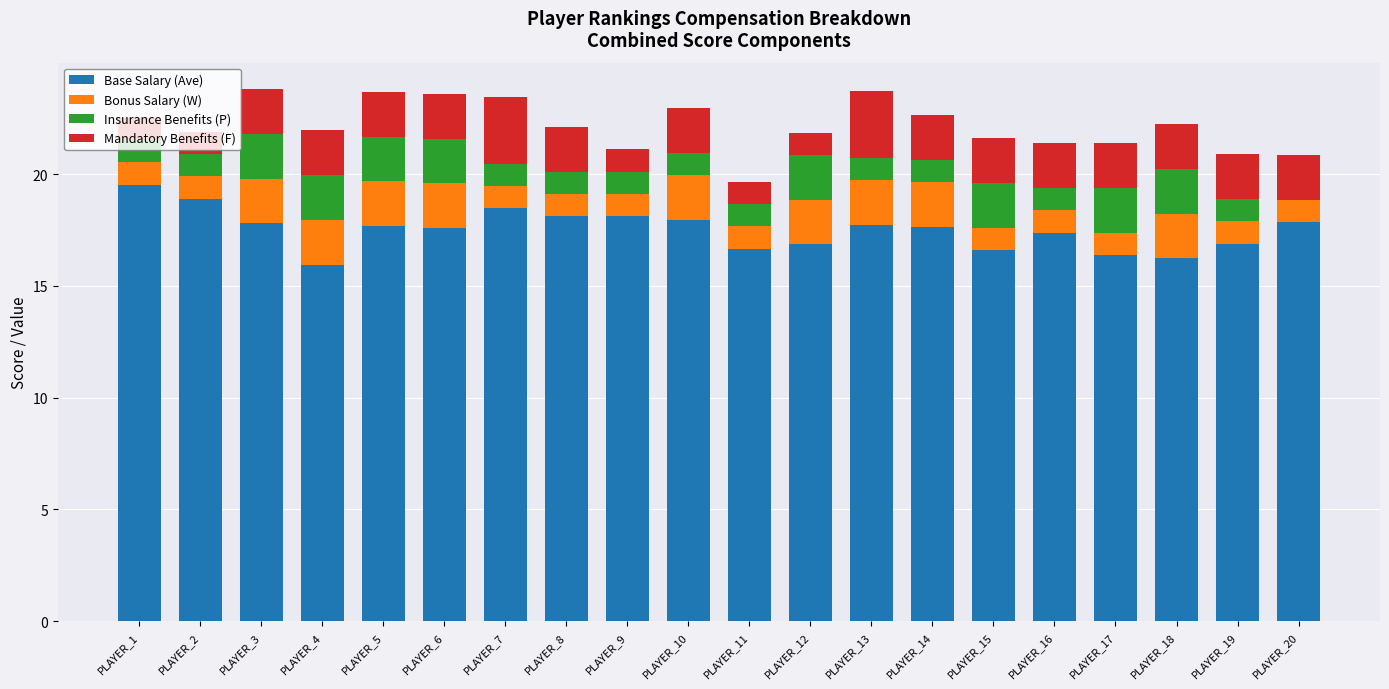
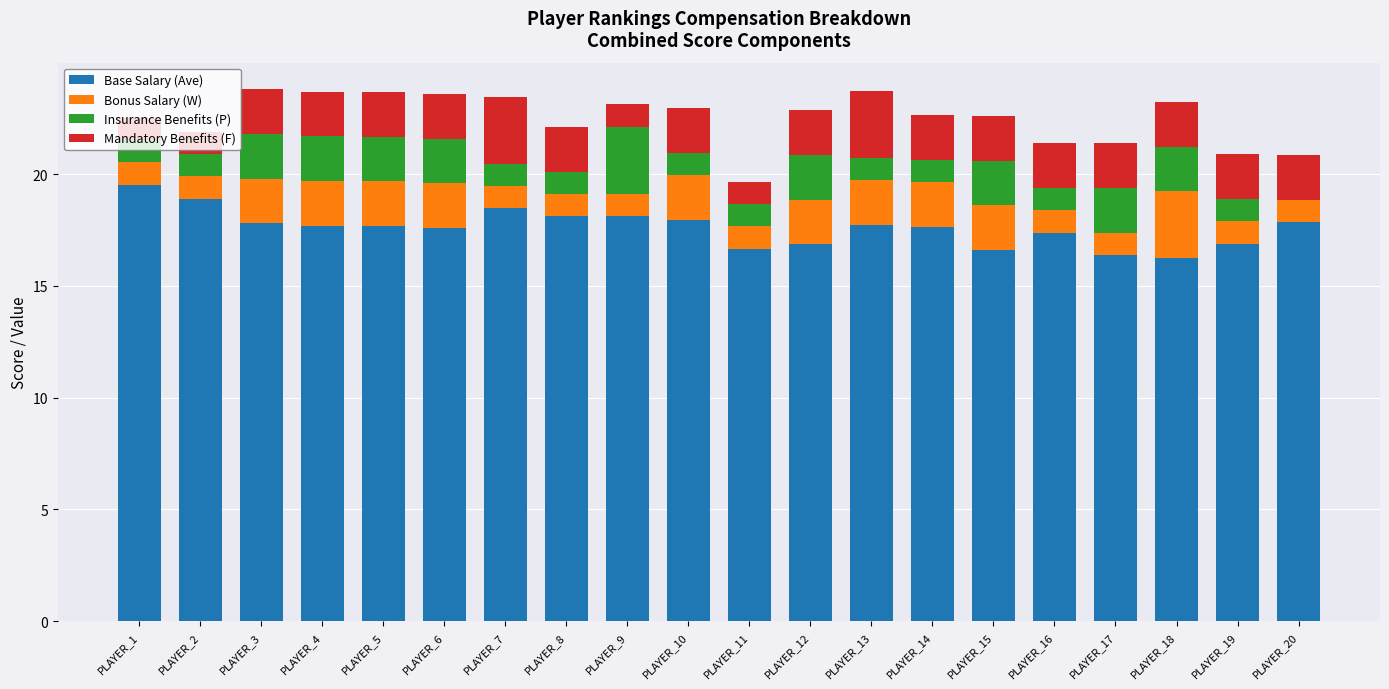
Base Salary (Ave), PLAYER_4: 16.0 -> 17.7
Insurance Benefits (P), PLAYER_9: 1 -> 3
Mandatory Benefits (F), PLAYER_12: 1 -> 2
Bonus Salary (W), PLAYER_15: 1 -> 2
Bonus Salary (W), PLAYER_18: 2 -> 3
